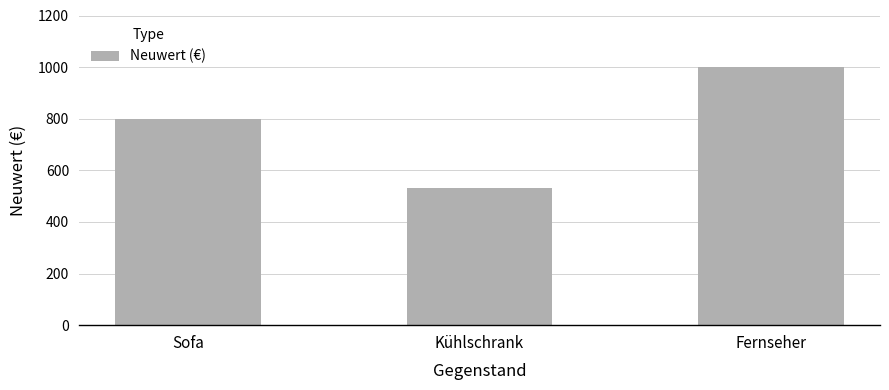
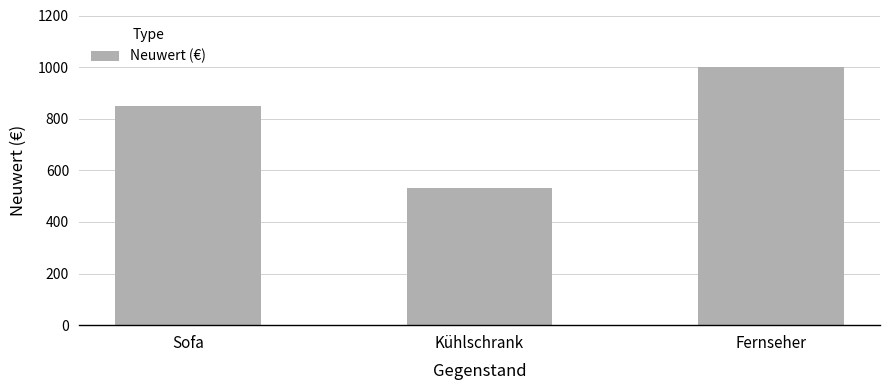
Sofa: 800 -> 850
